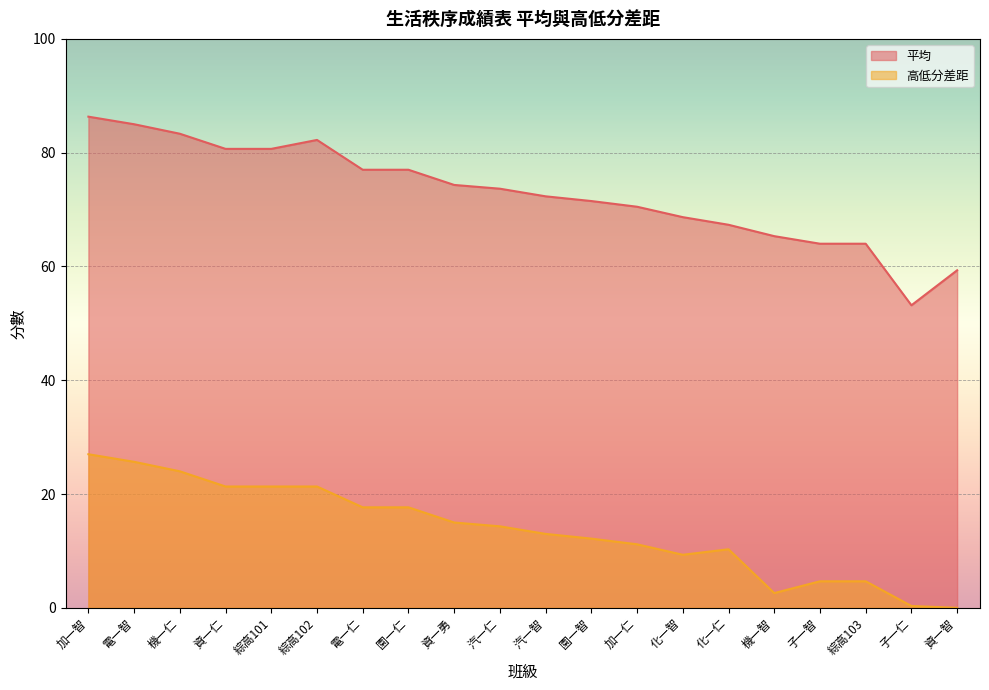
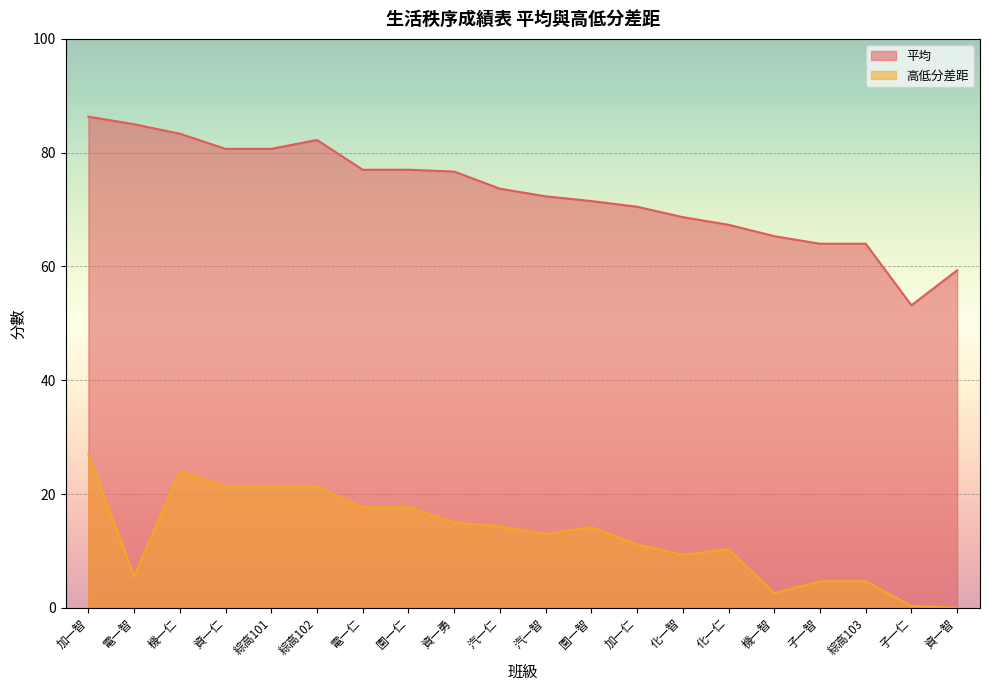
高低分差距, 電一智: 26 -> 6
平均, 資一勇: 74 -> 77
高低分差距, 園一智: 12 -> 14
